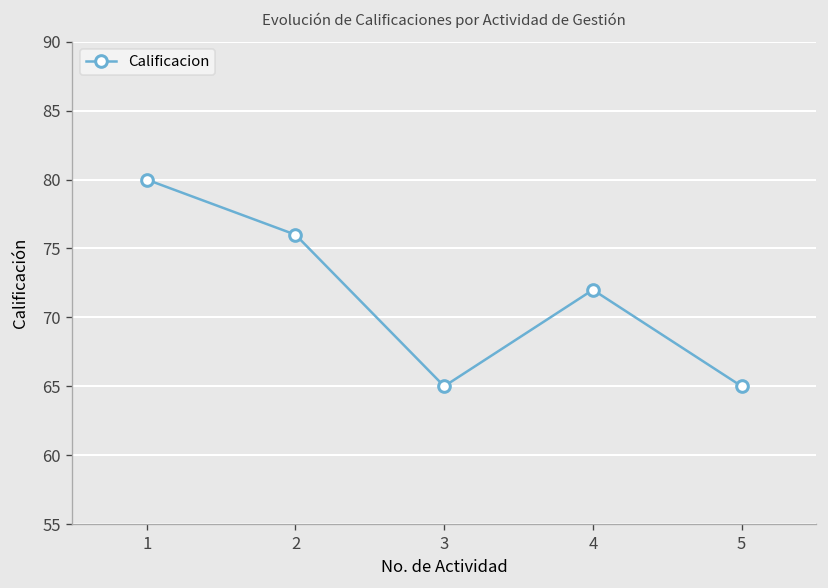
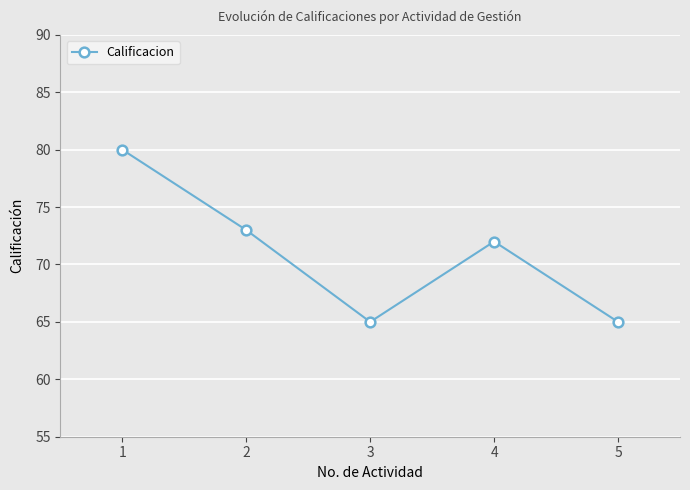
2: 76 -> 73
